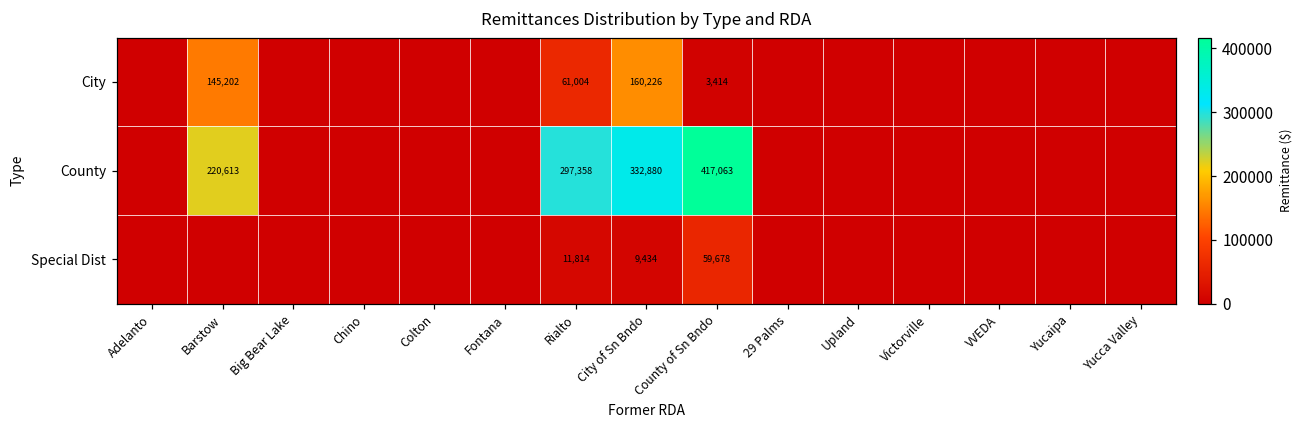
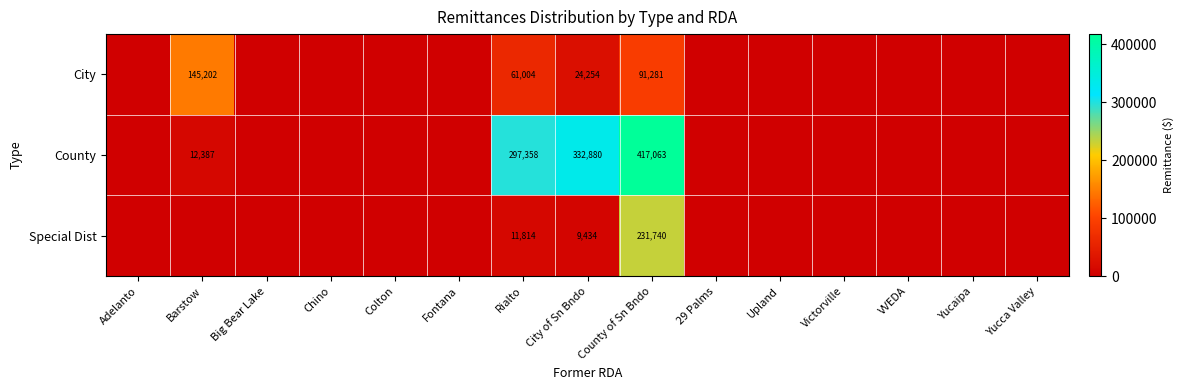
City, City of Sn Bndo: 160,226 -> 24,254
City, County of Sn Bndo: 3,414 -> 91,281
County, Barstow: 220,613 -> 12,387
Special Dist, County of Sn Bndo: 59,678 -> 231,740
